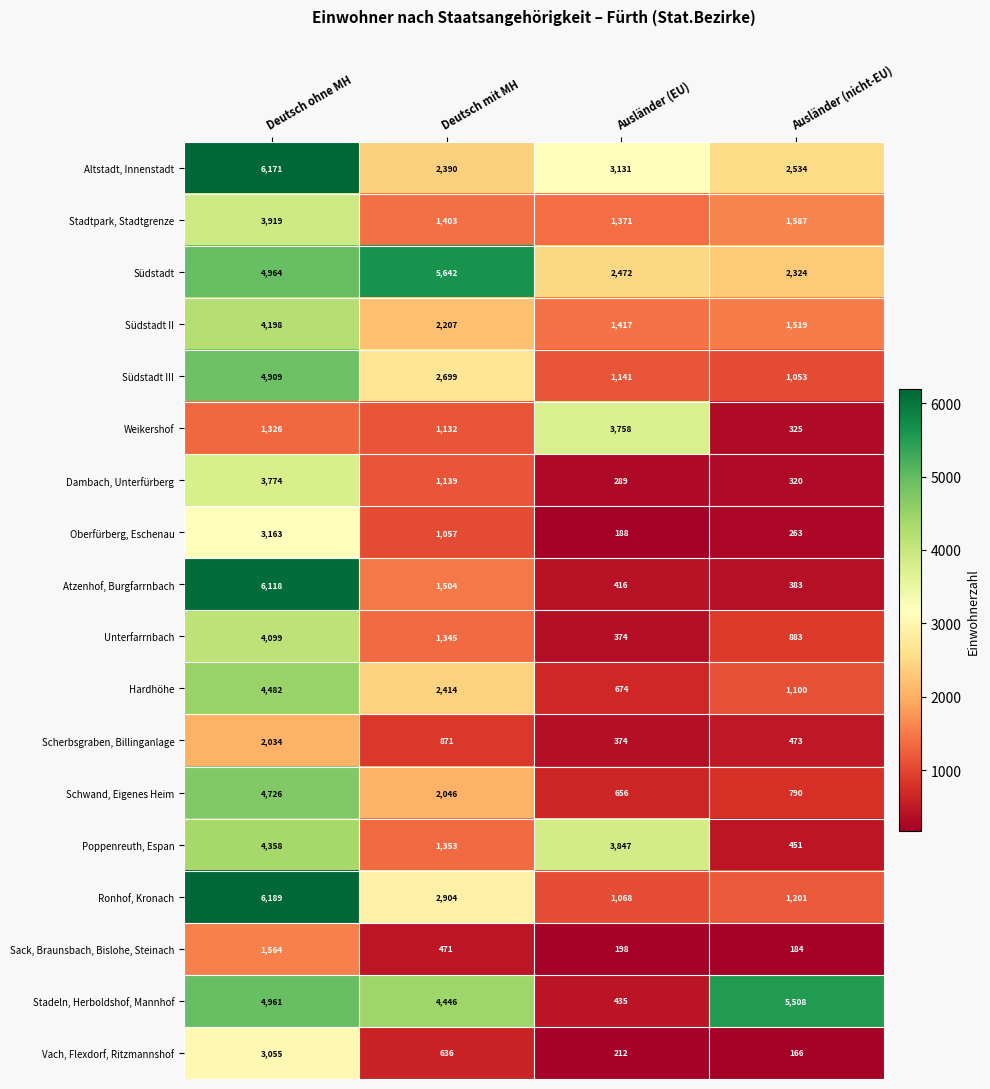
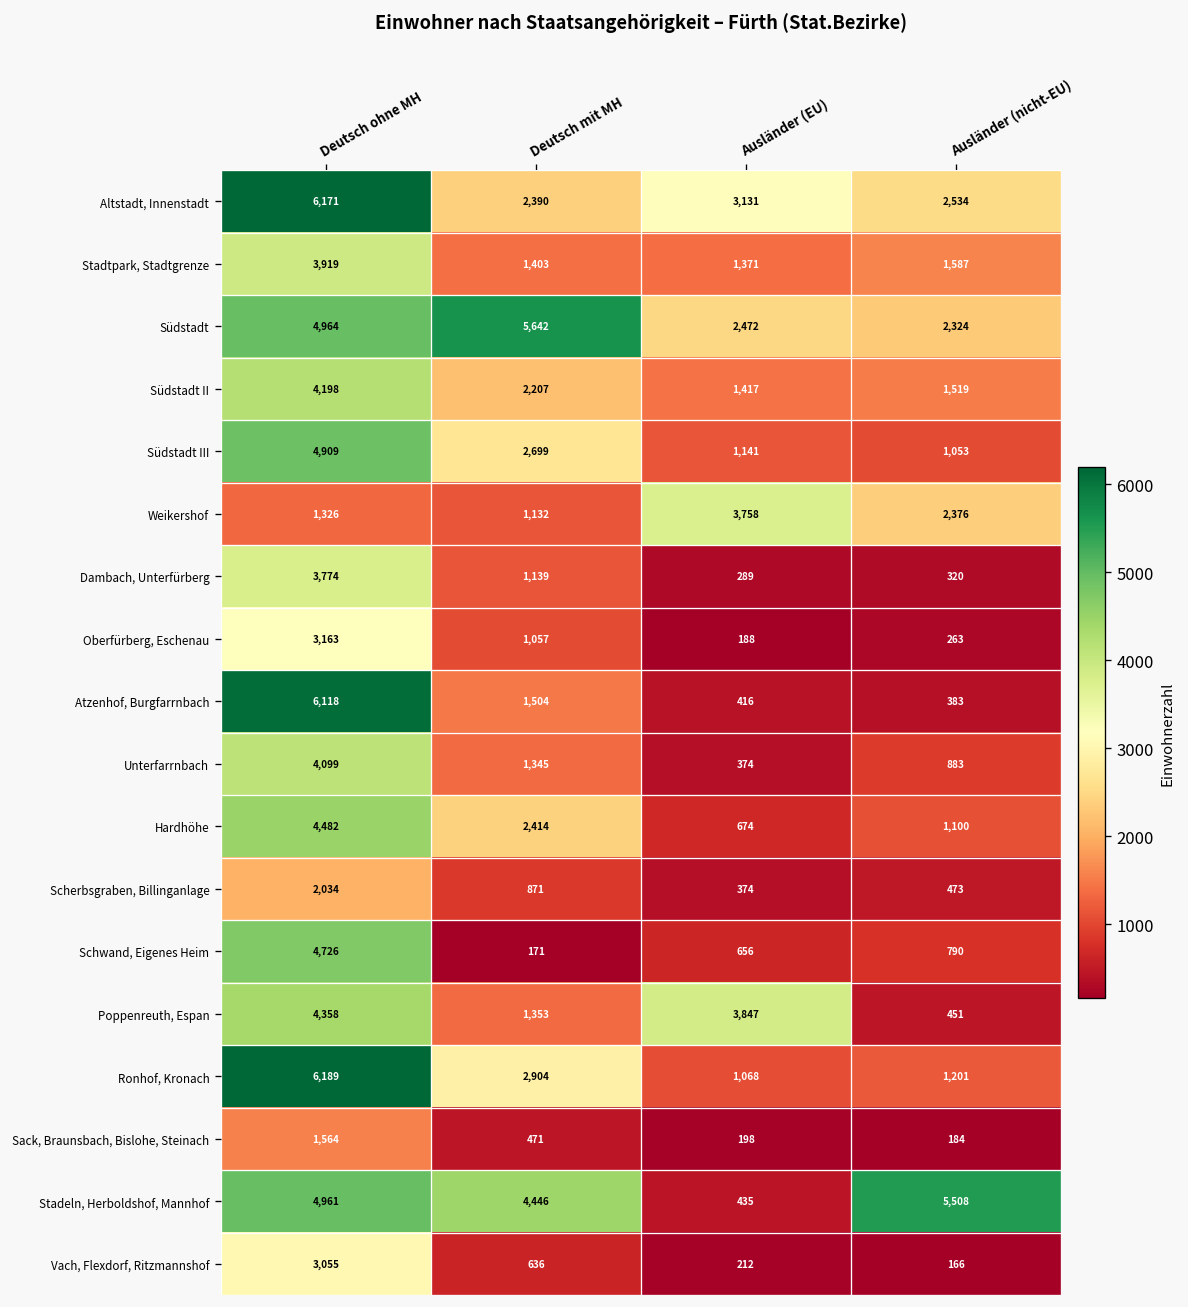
Weikershof, Ausländer (nicht-EU): 325 -> 2,376
Schwand, Eigenes Heim, Deutsch mit MH: 2,046 -> 171
